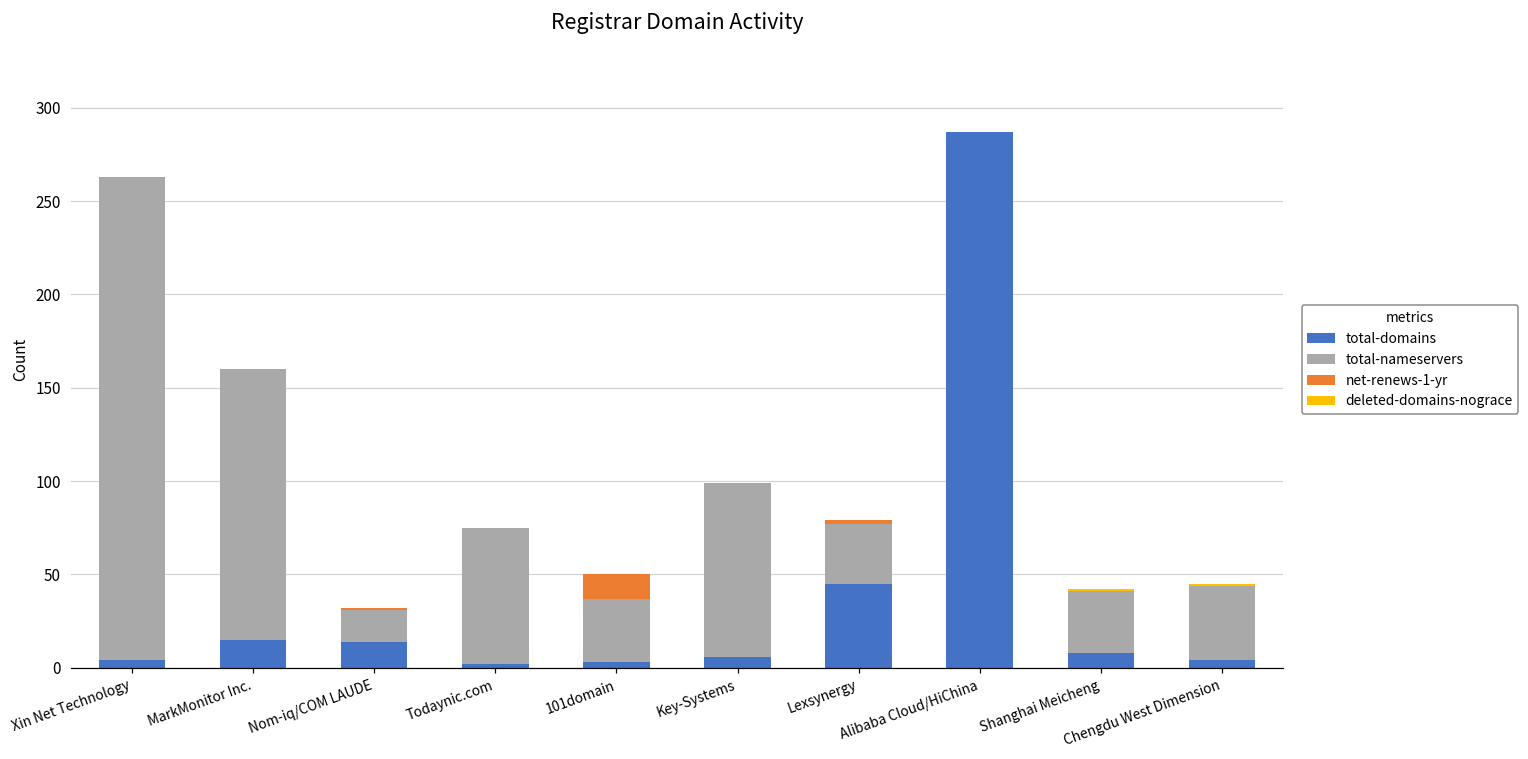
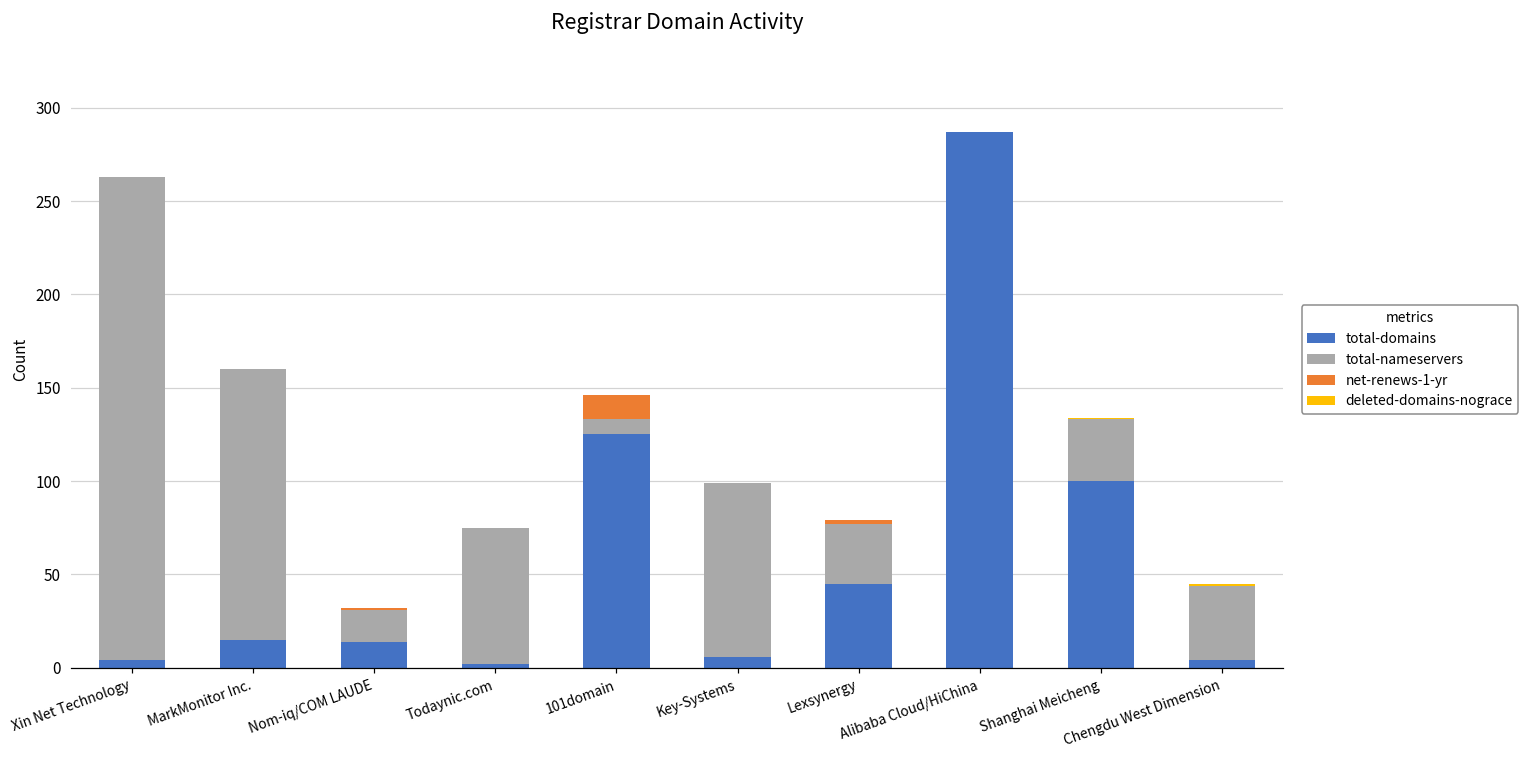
total-domains, 101domain: 3 -> 125
total-nameservers, 101domain: 34 -> 8
total-domains, Shanghai Meicheng: 8 -> 100
